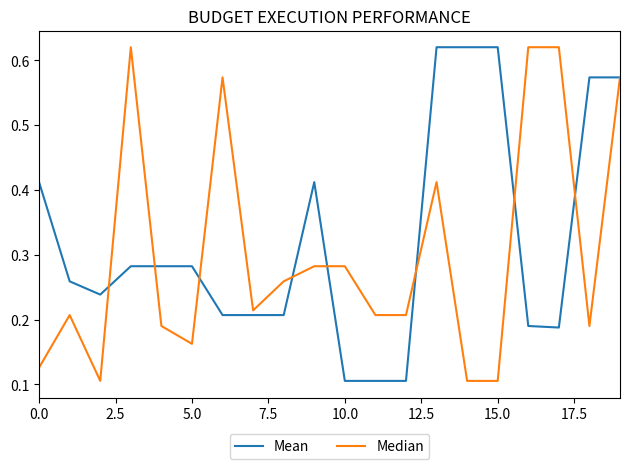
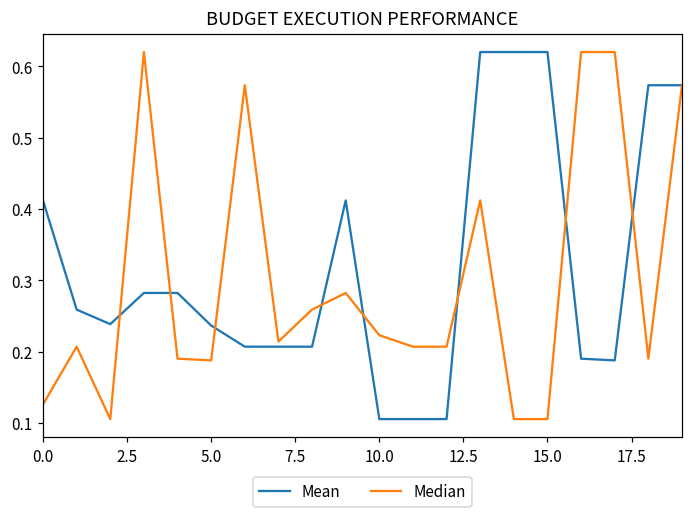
Mean, 5.0: 0.28 -> 0.24
Median, 5.0: 0.16 -> 0.19
Median, 10.0: 0.28 -> 0.22
